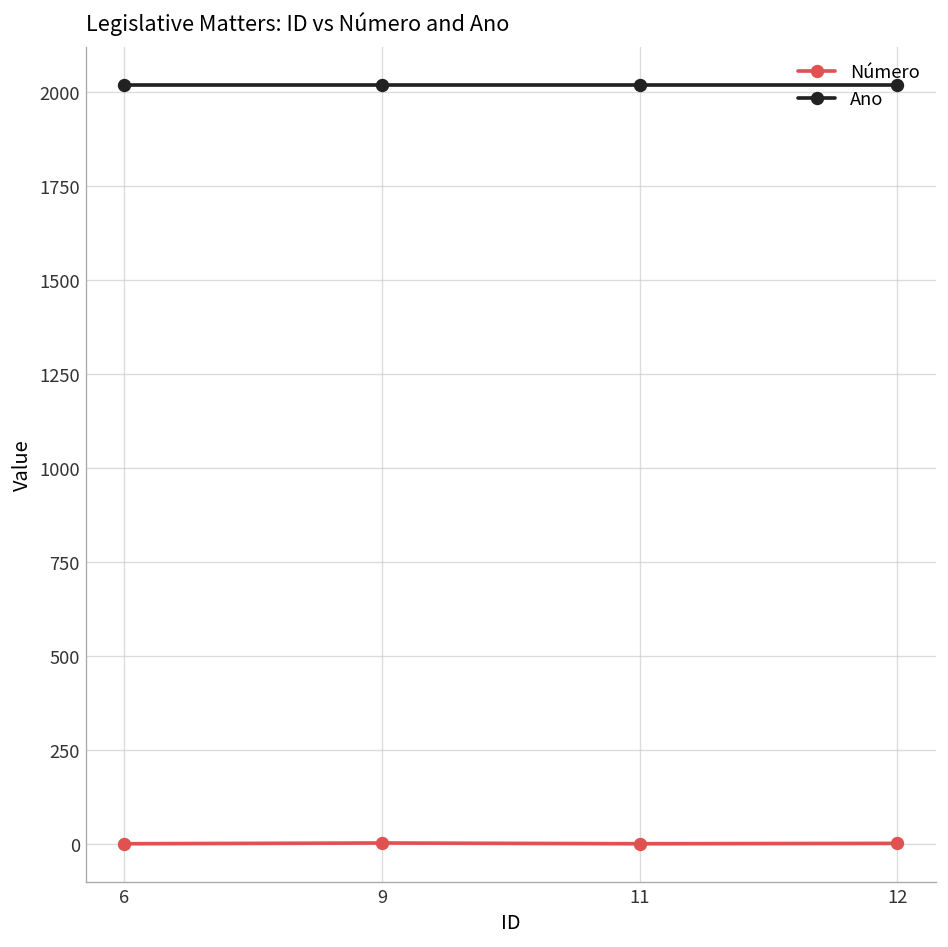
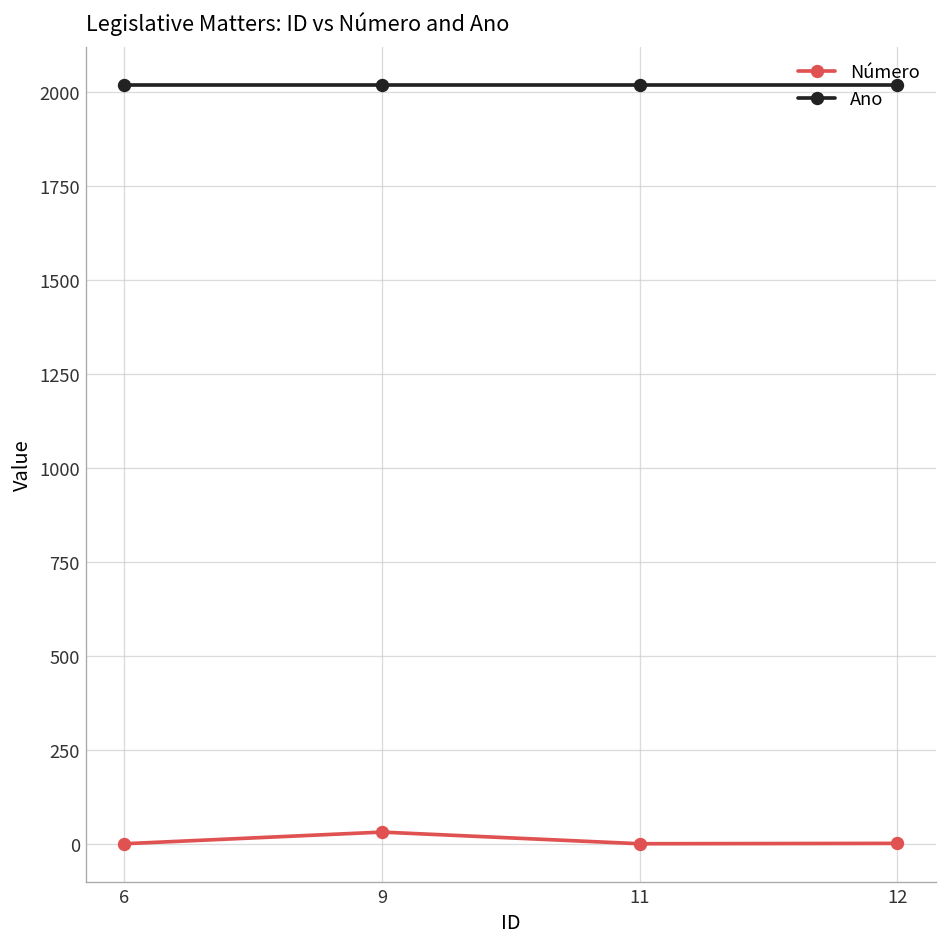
Número, 9: 0 -> 30
